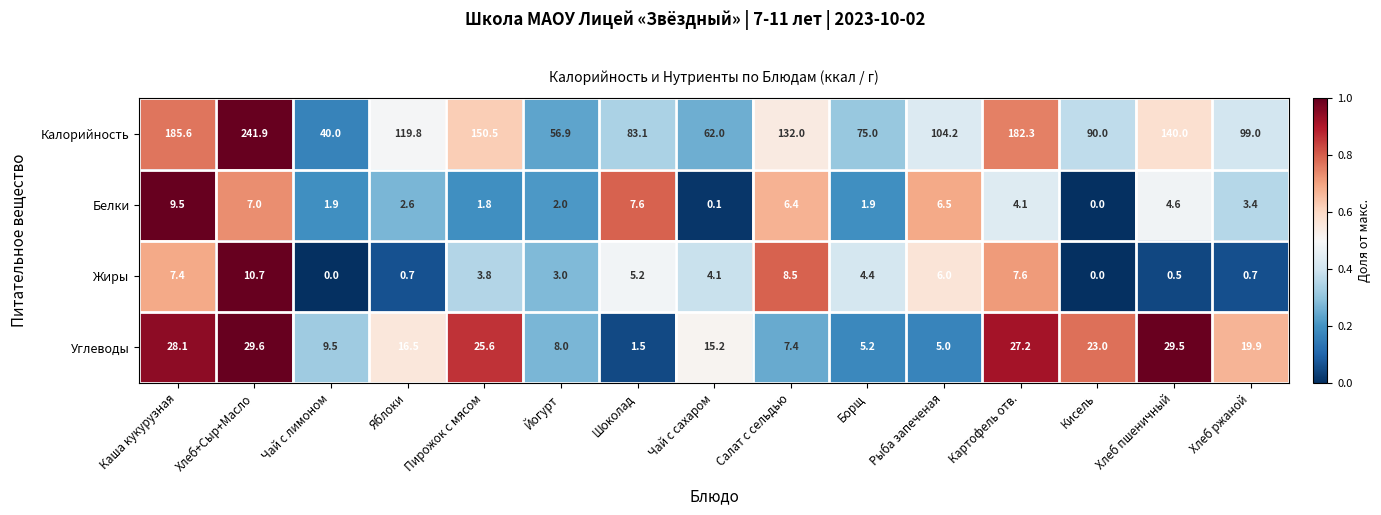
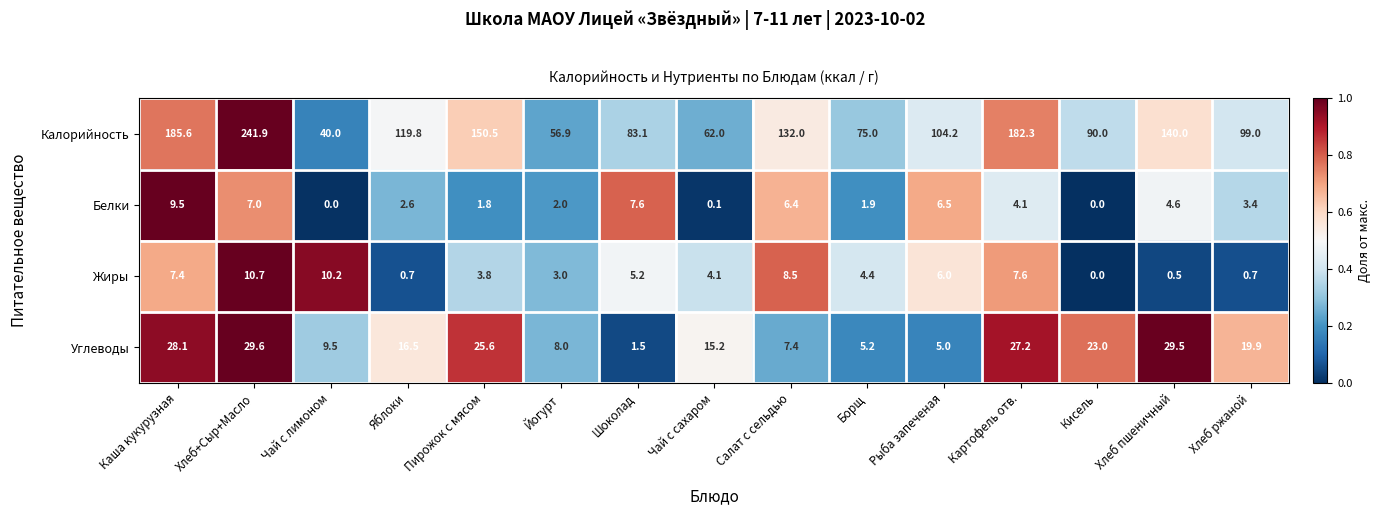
Белки, Чай с лимоном: 1.9 -> 0.0
Жиры, Чай с лимоном: 0.0 -> 10.2
